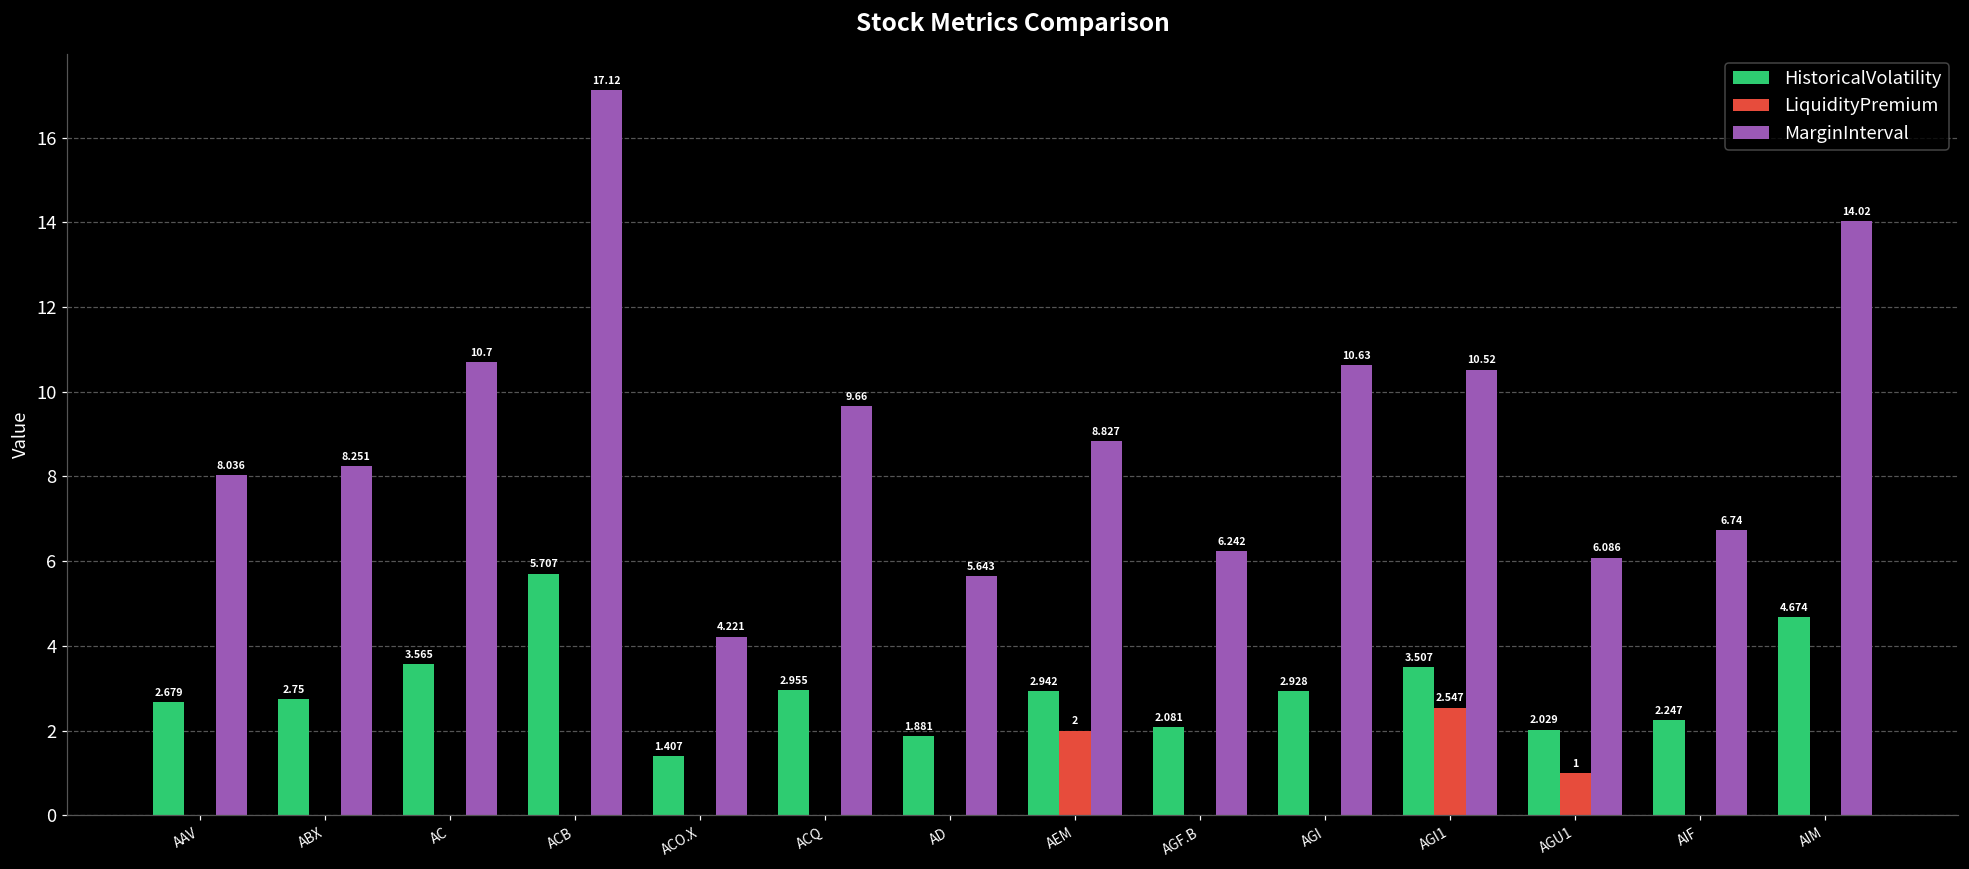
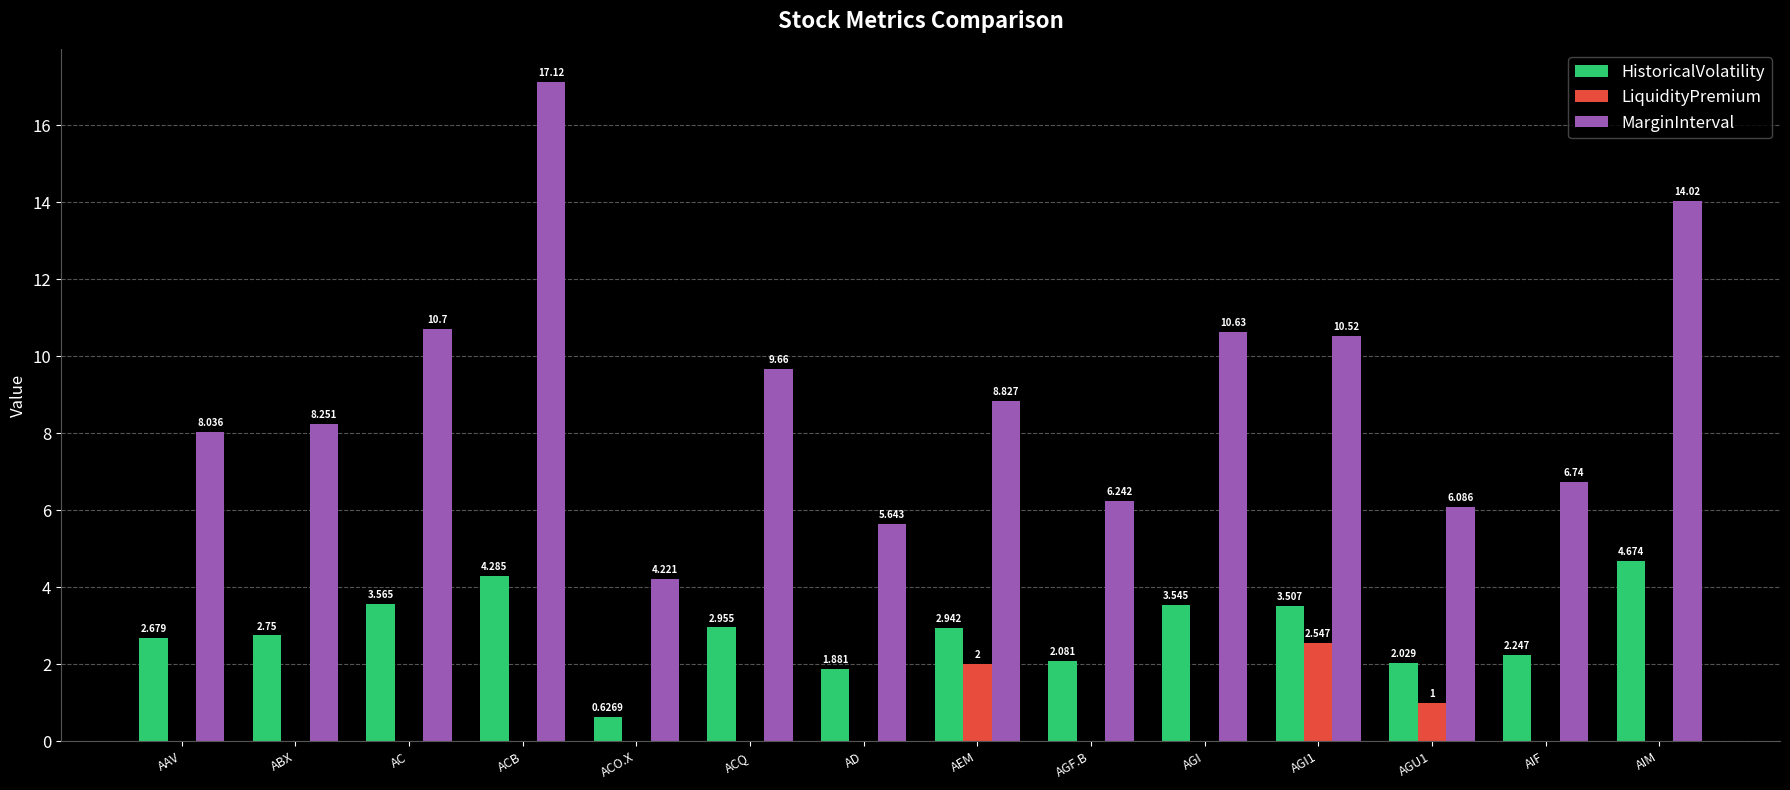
HistoricalVolatility, ACB: 5.707 -> 4.285
HistoricalVolatility, ACO.X: 1.407 -> 0.6269
HistoricalVolatility, AGI: 2.928 -> 3.545
